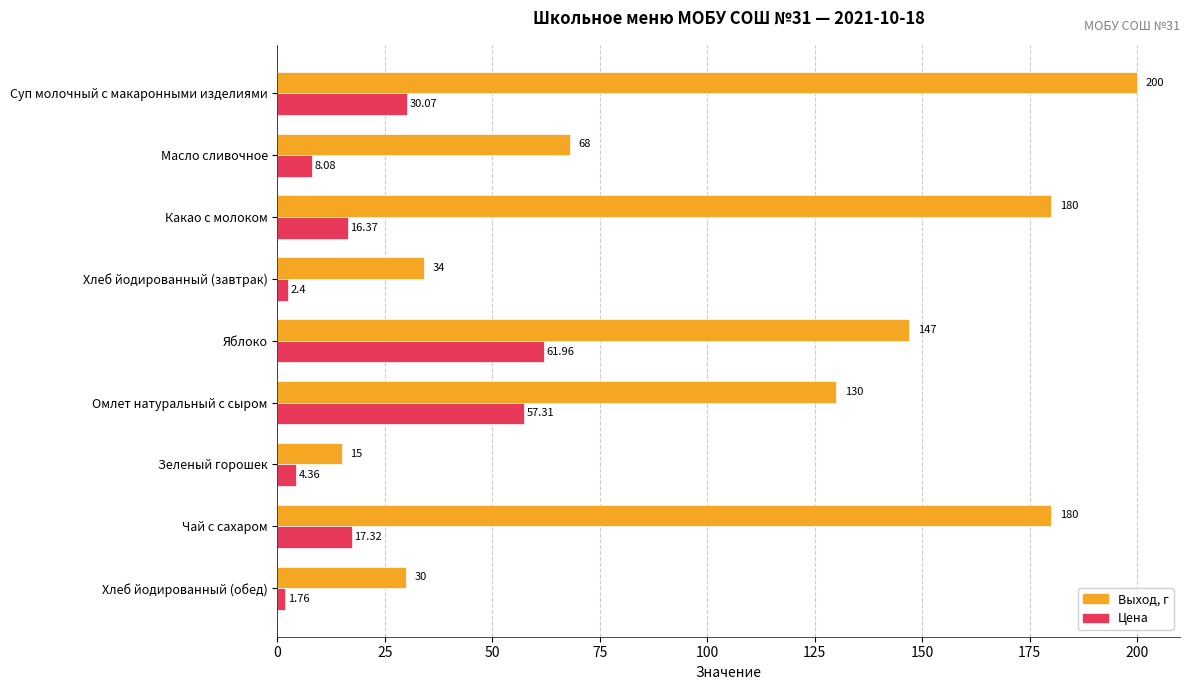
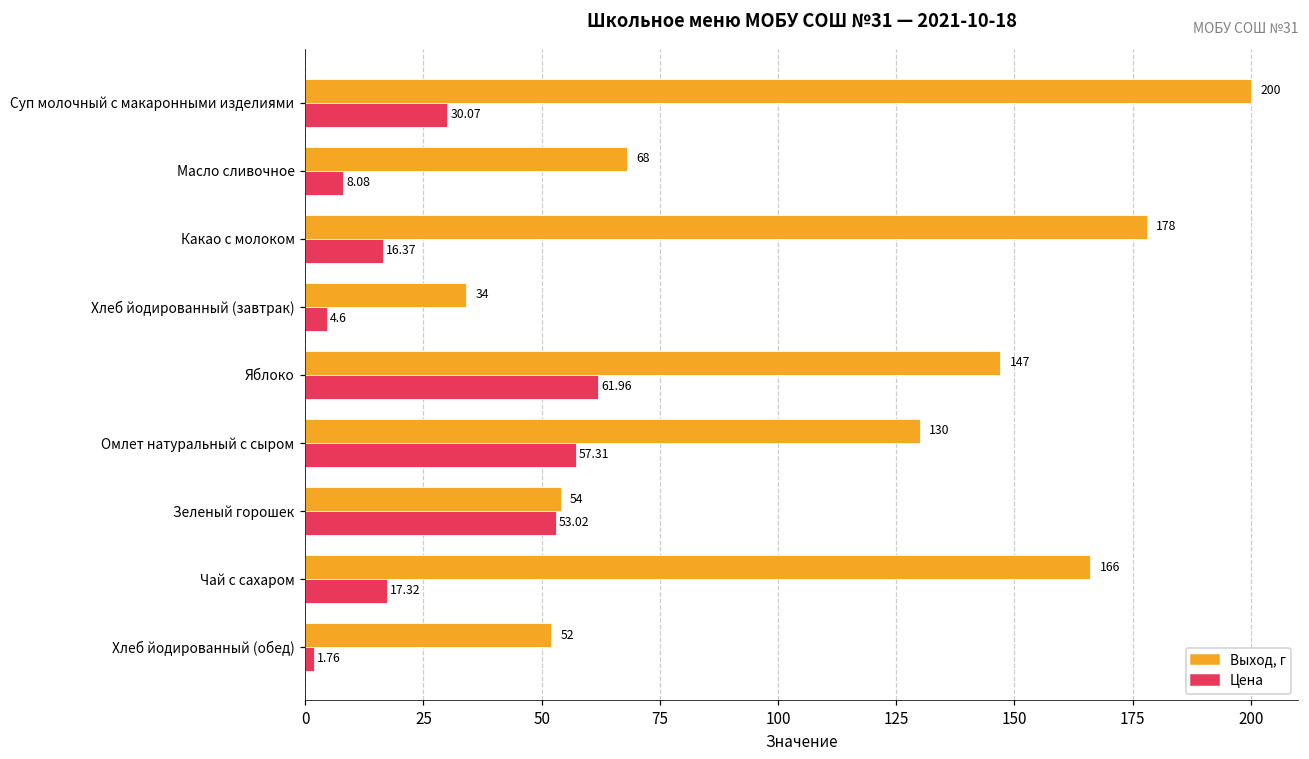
Выход, г, Какао с молоком: 180 -> 178
Цена, Хлеб йодированный (завтрак): 2.4 -> 4.6
Выход, г, Зеленый горошек: 15 -> 54
Цена, Зеленый горошек: 4.36 -> 53.02
Выход, г, Чай с сахаром: 180 -> 166
Выход, г, Хлеб йодированный (обед): 30 -> 52
